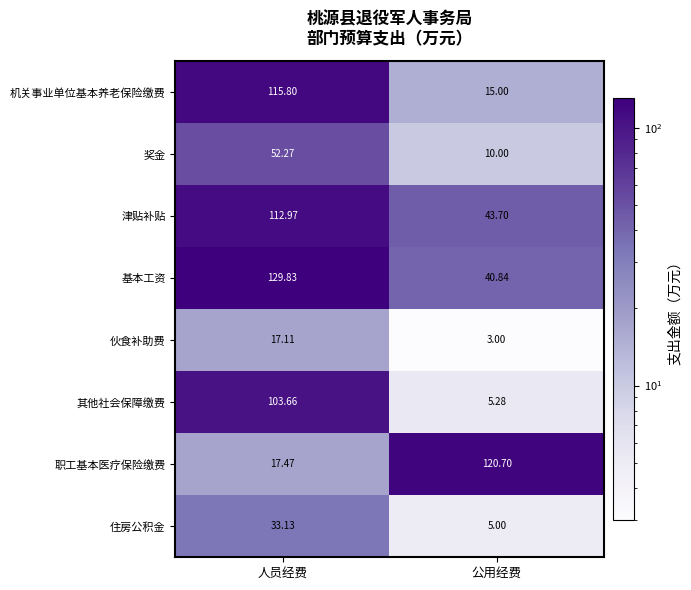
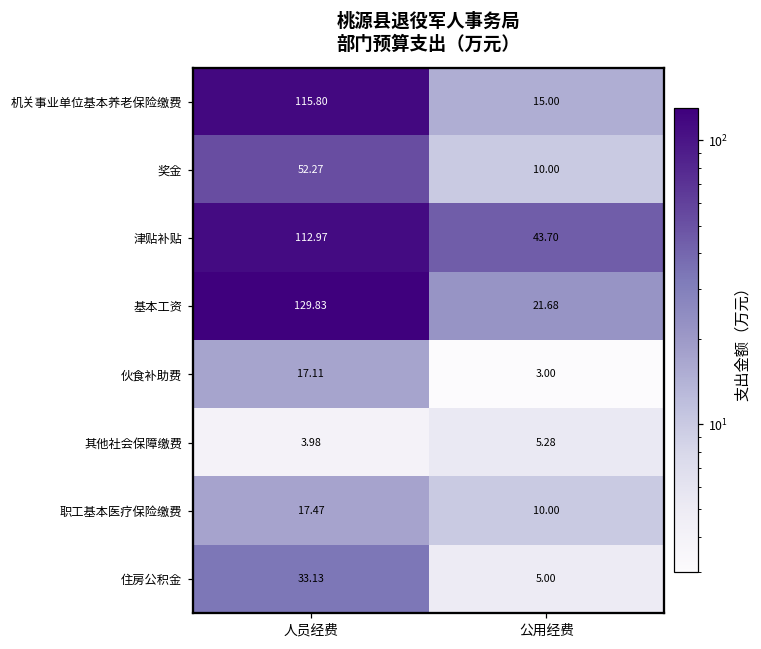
基本工资, 公用经费: 40.84 -> 21.68
其他社会保障缴费, 人员经费: 103.66 -> 3.98
职工基本医疗保险缴费, 公用经费: 120.70 -> 10.00
